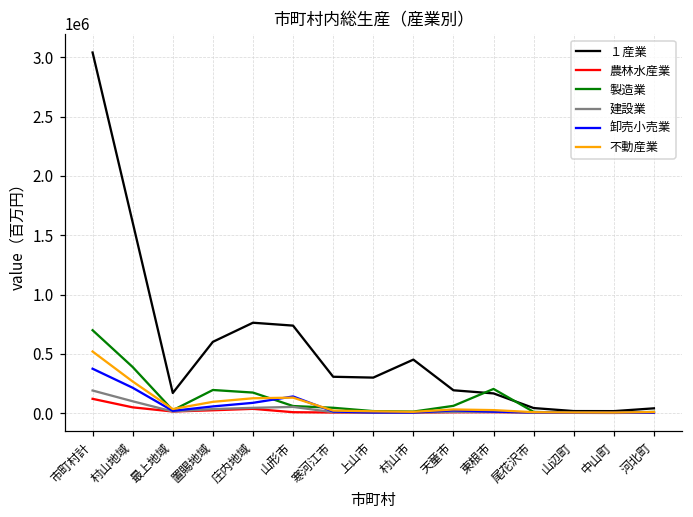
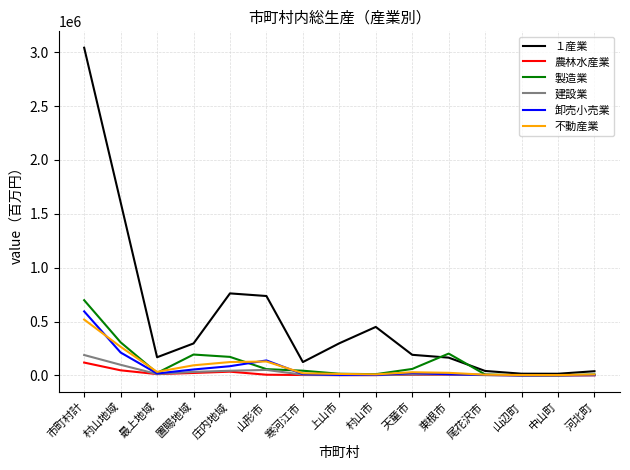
卸売小売業, 市町村計: 370000 -> 590000
製造業, 村山地域: 390000 -> 310000
１産業, 置賜地域: 600000 -> 300000
１産業, 寒河江市: 310000 -> 120000
